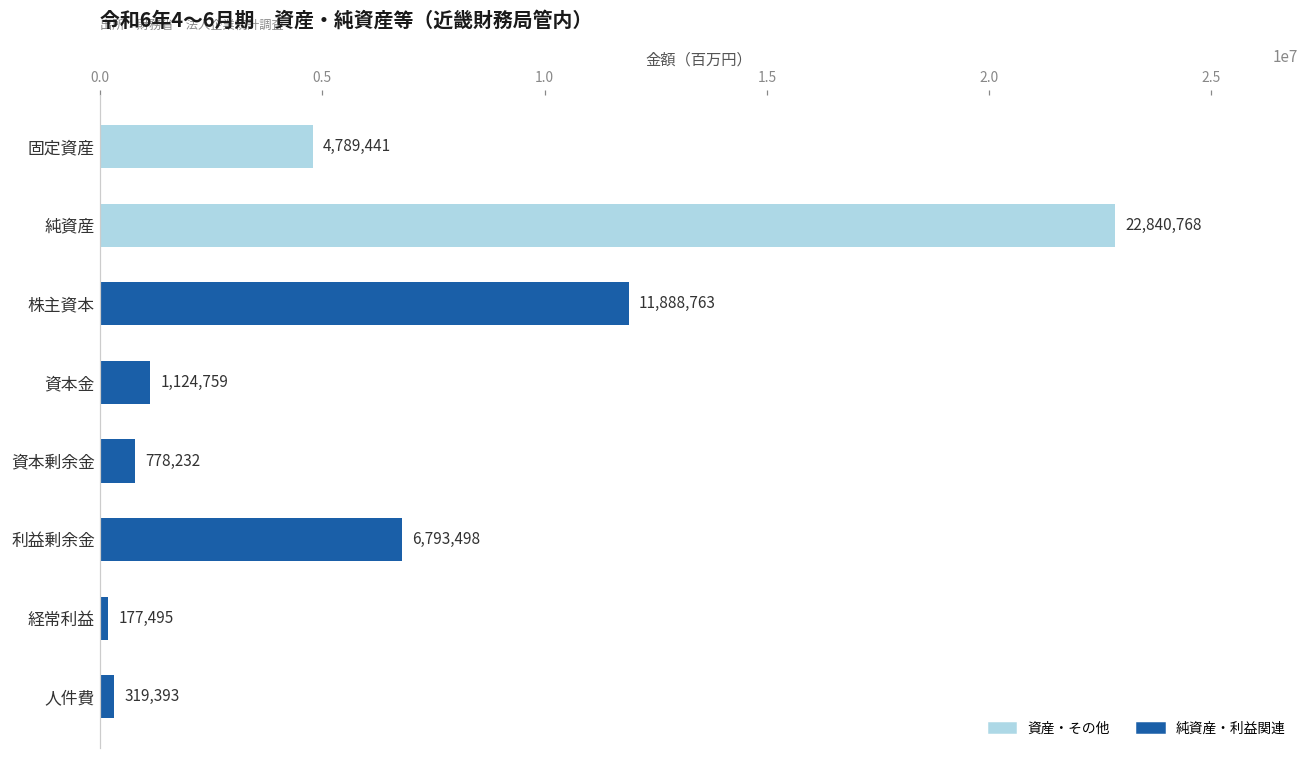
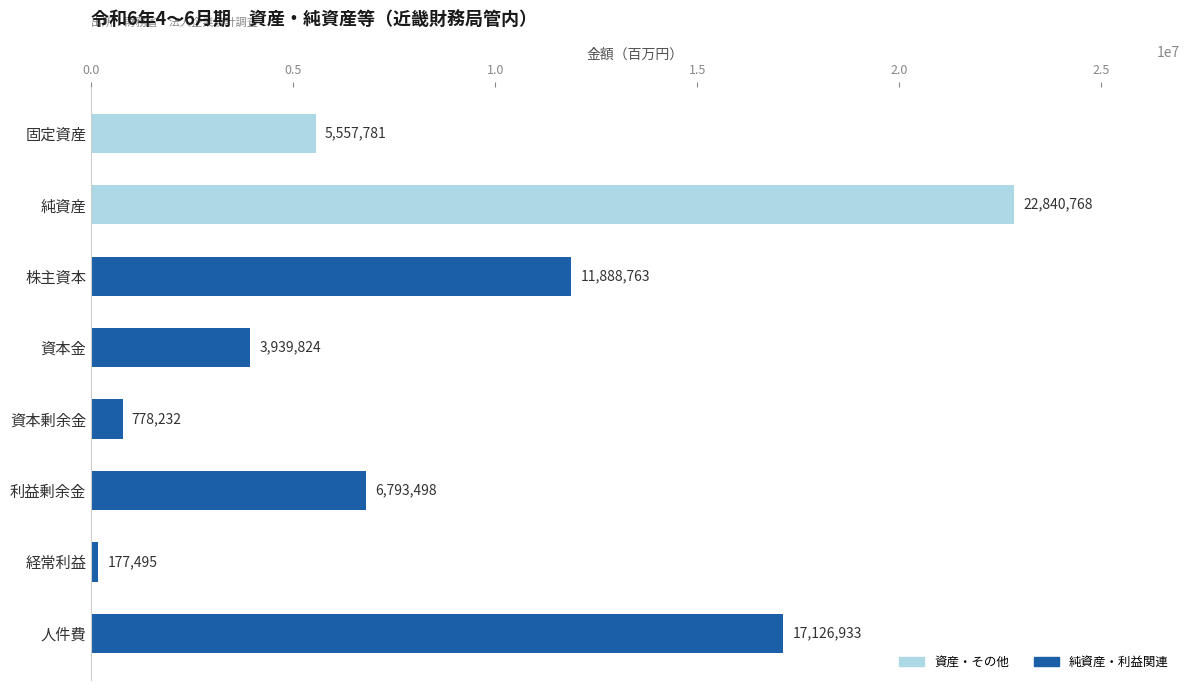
固定資産: 4,789,441 -> 5,557,781
資本金: 1,124,759 -> 3,939,824
人件費: 319,393 -> 17,126,933
